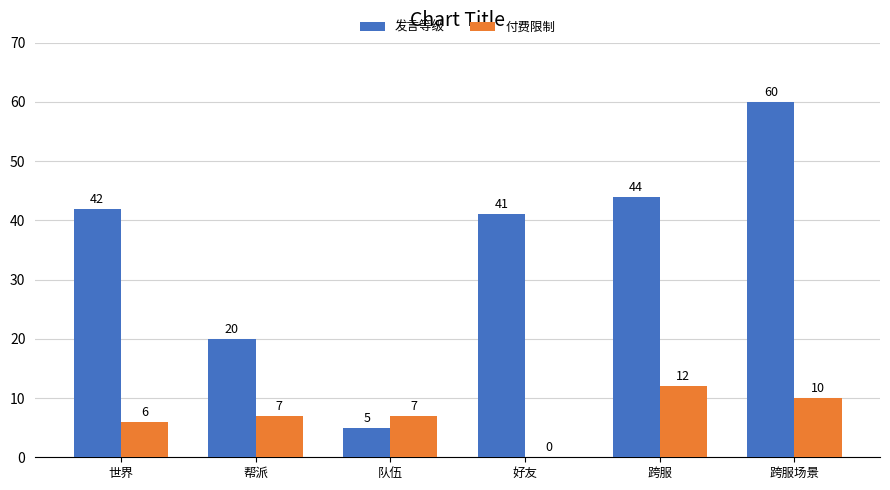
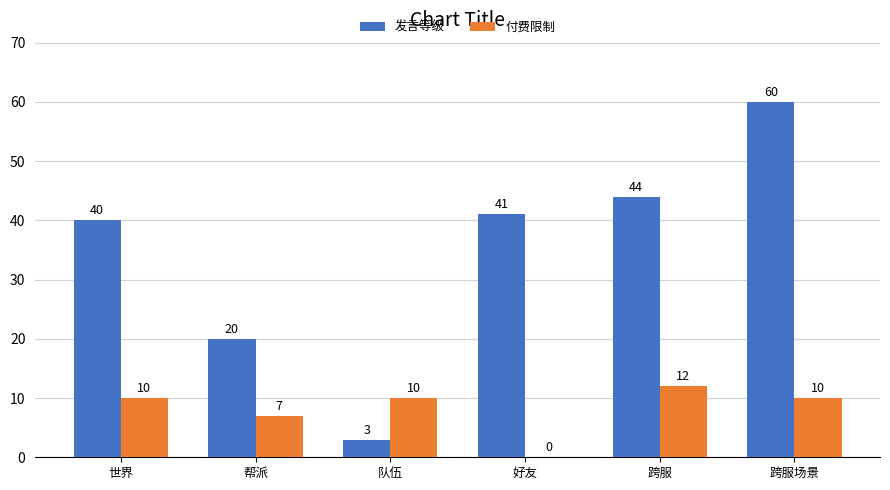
发言等级, 世界: 42 -> 40
付费限制, 世界: 6 -> 10
发言等级, 队伍: 5 -> 3
付费限制, 队伍: 7 -> 10
